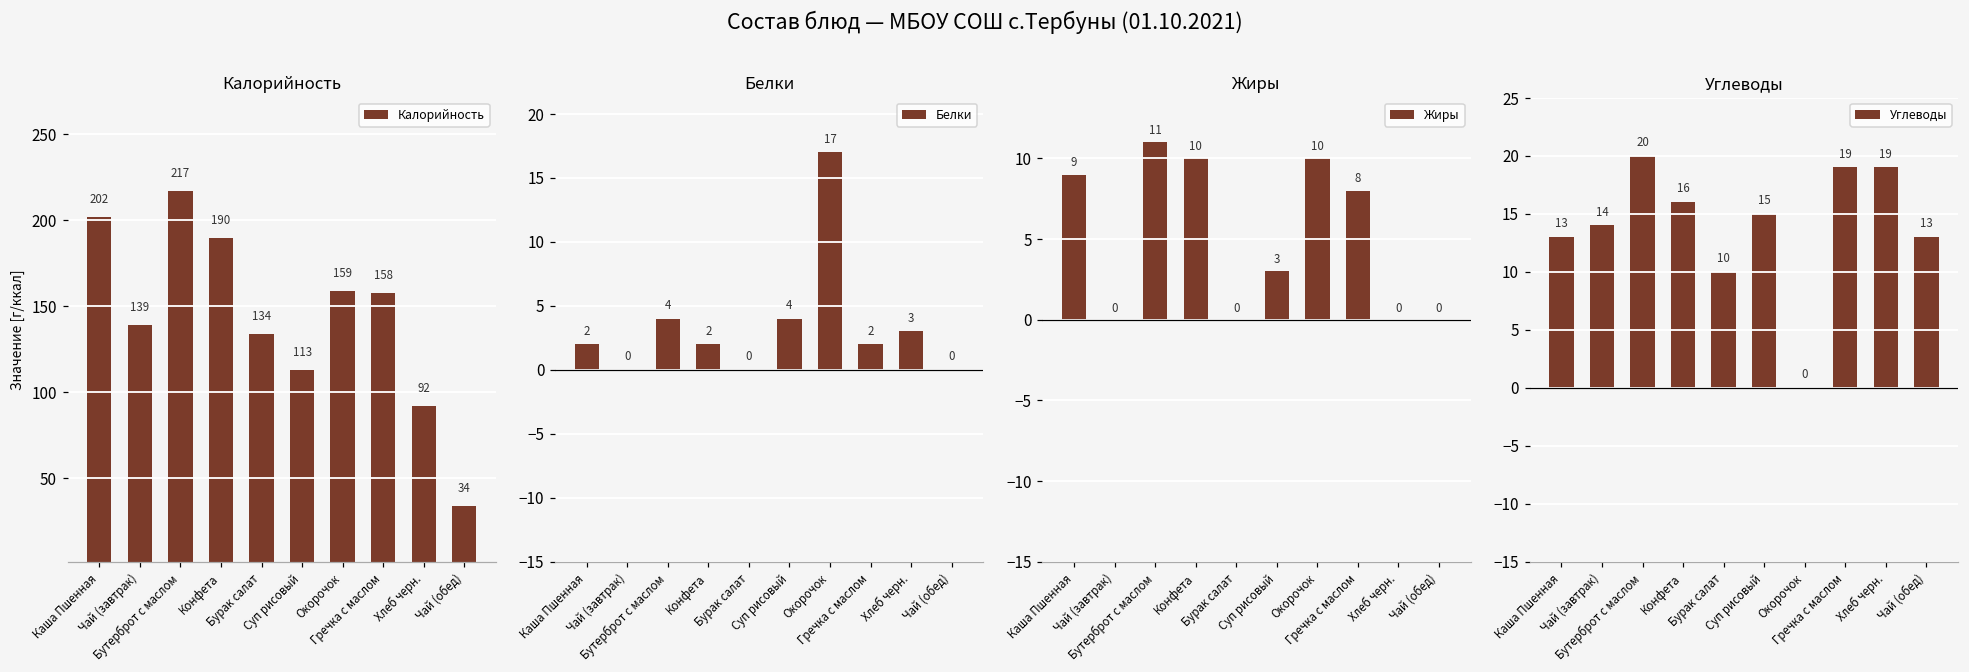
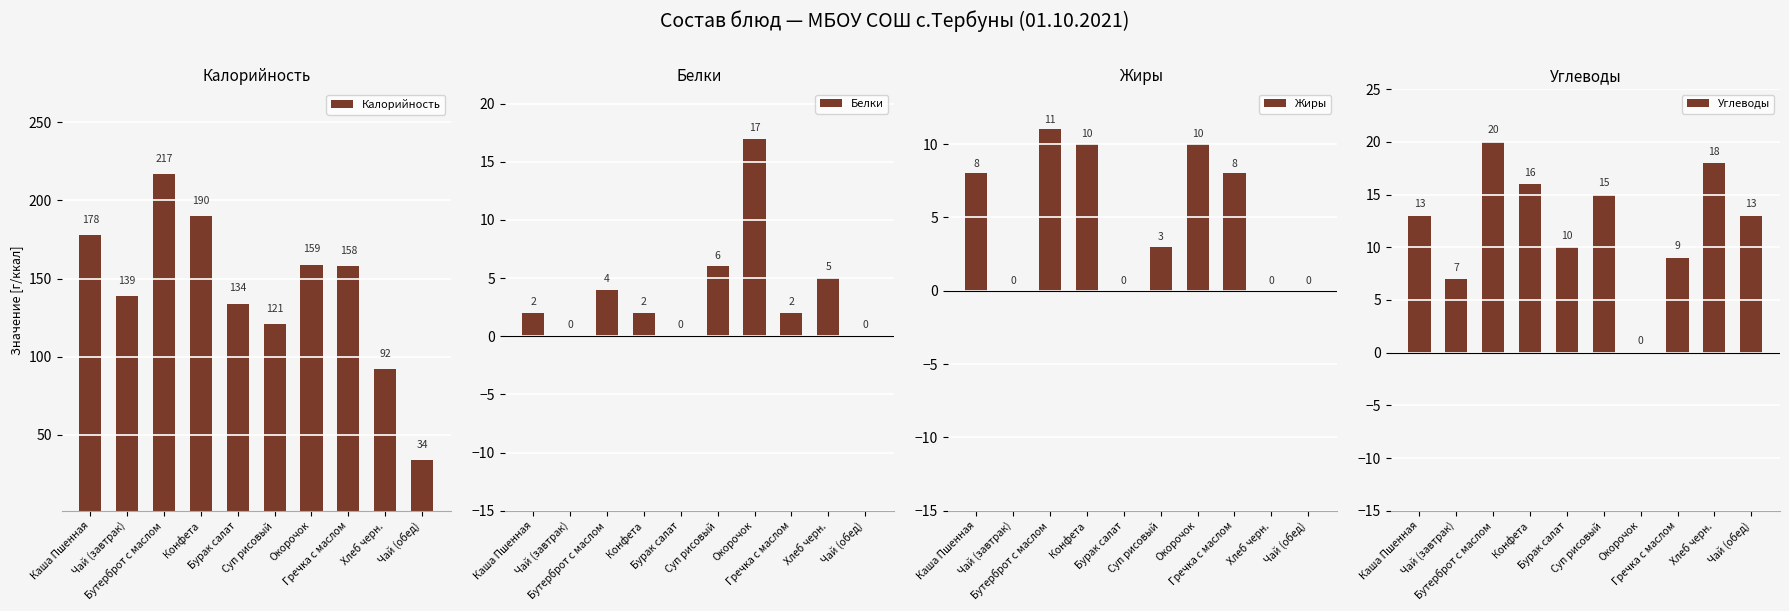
Калорийность, Каша Пшенная: 202 -> 178
Калорийность, Суп рисовый: 113 -> 121
Белки, Суп рисовый: 4 -> 6
Белки, Хлеб черн.: 3 -> 5
Жиры, Каша Пшенная: 9 -> 8
Углеводы, Чай (завтрак): 14 -> 7
Углеводы, Гречка с маслом: 19 -> 9
Углеводы, Хлеб черн.: 19 -> 18
